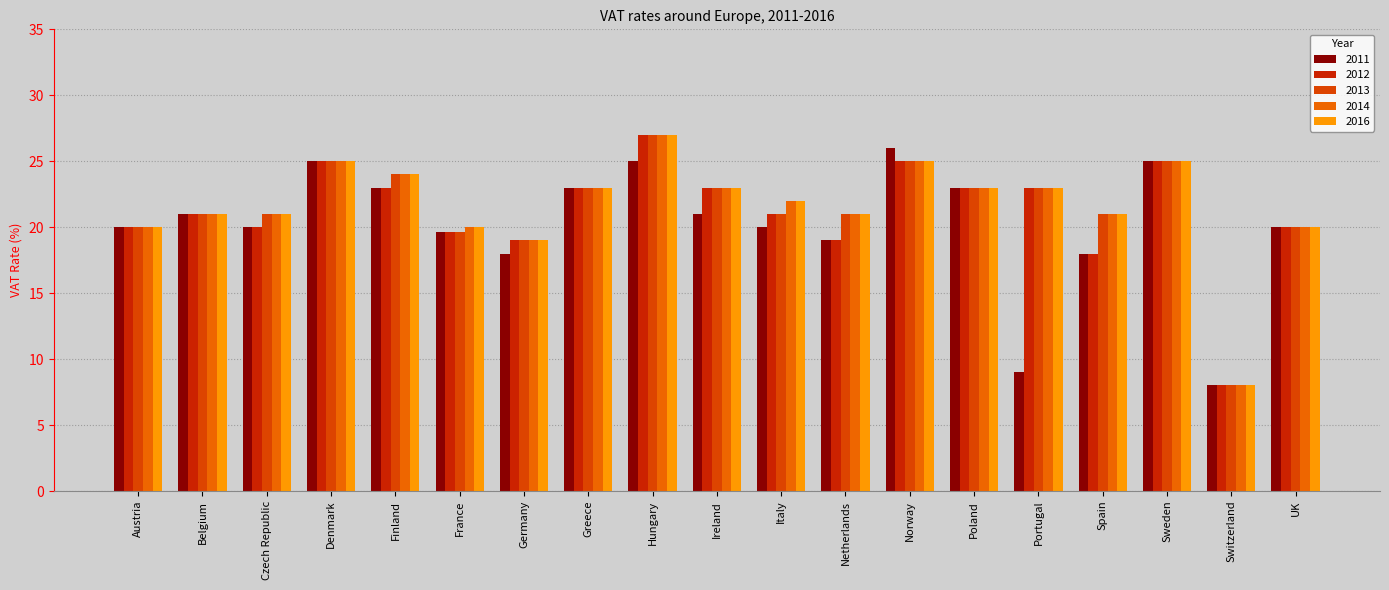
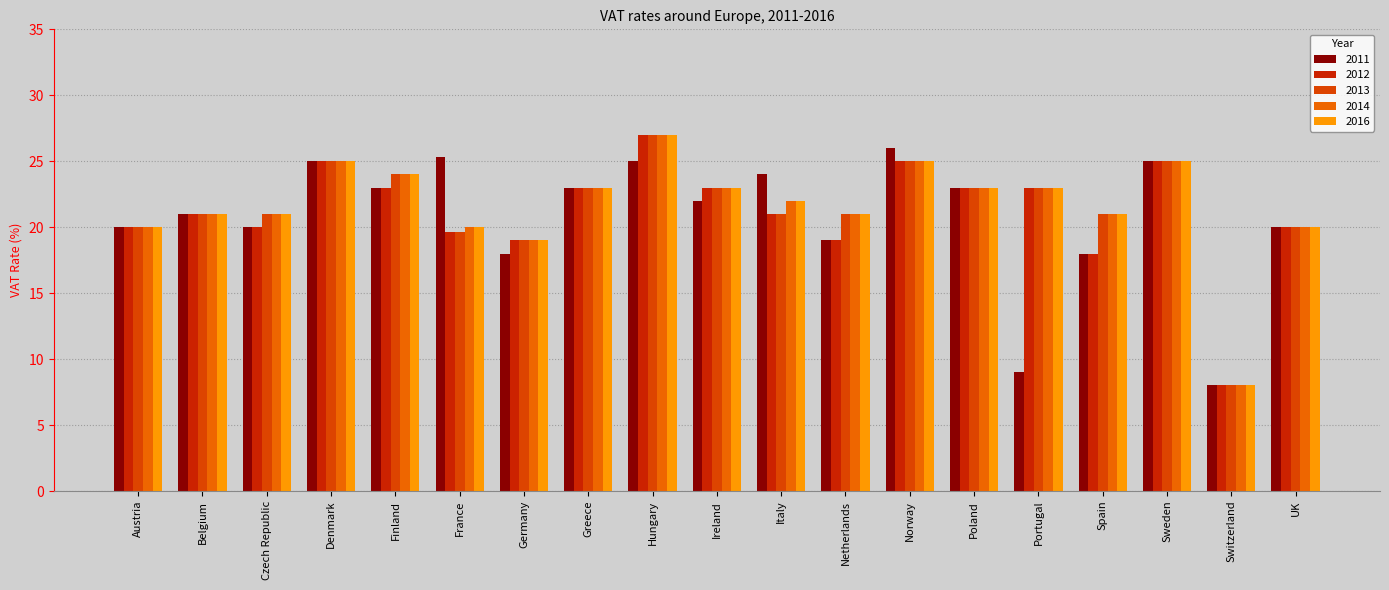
2011, France: 19.6 -> 25.3
2011, Ireland: 21 -> 22
2011, Italy: 20 -> 24
